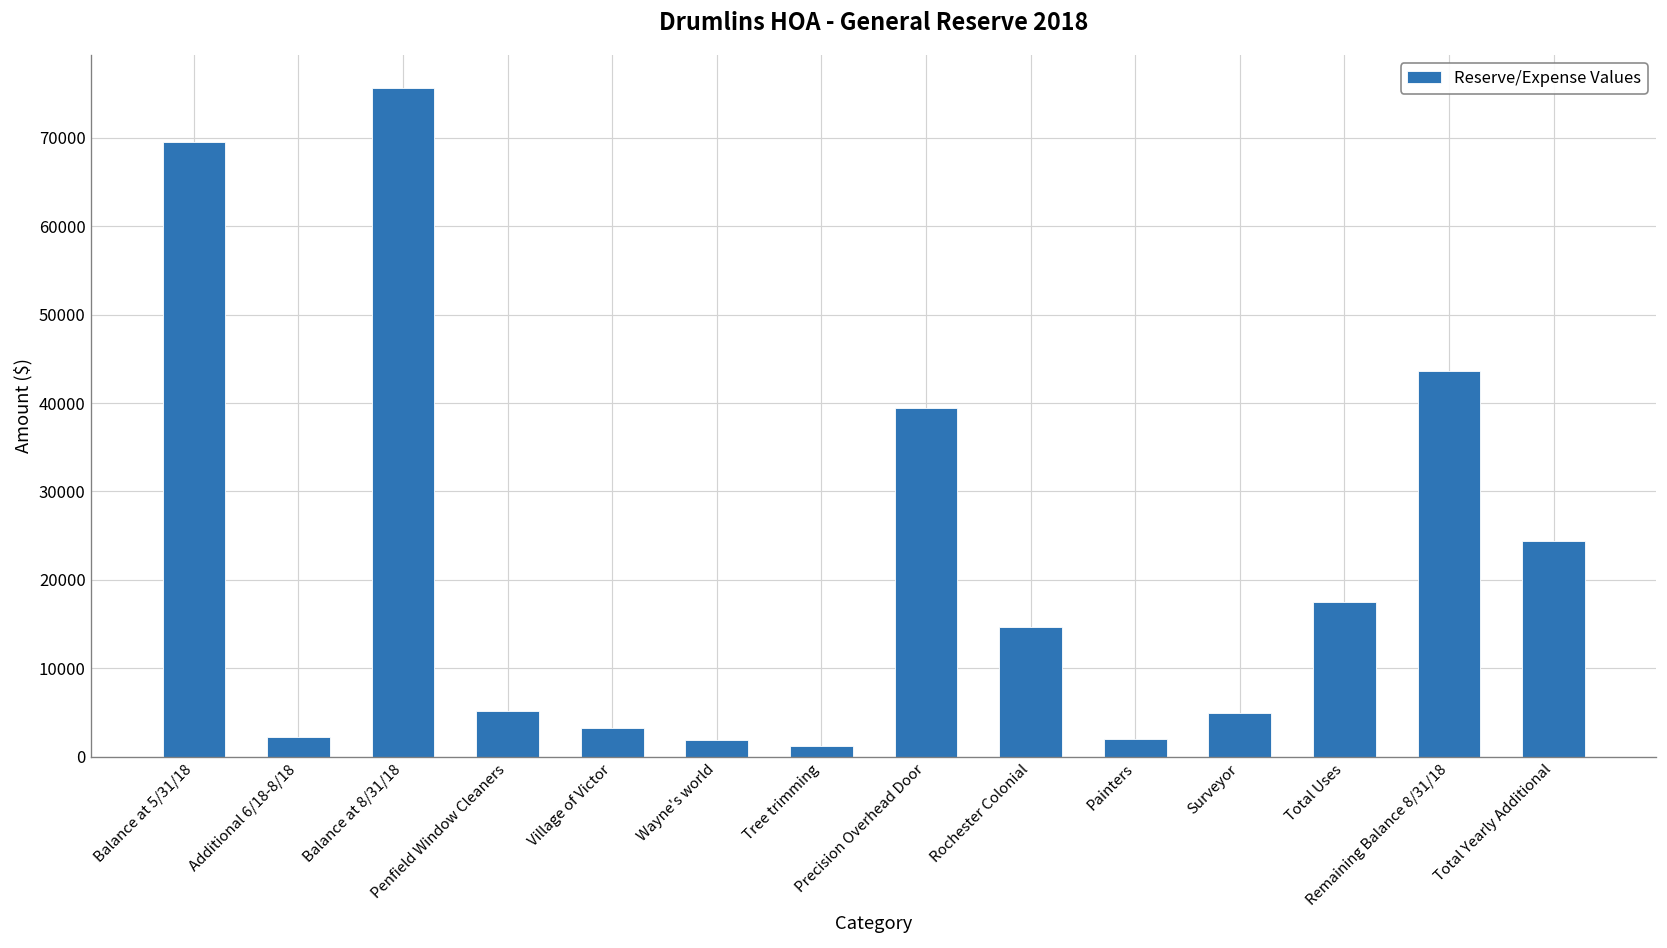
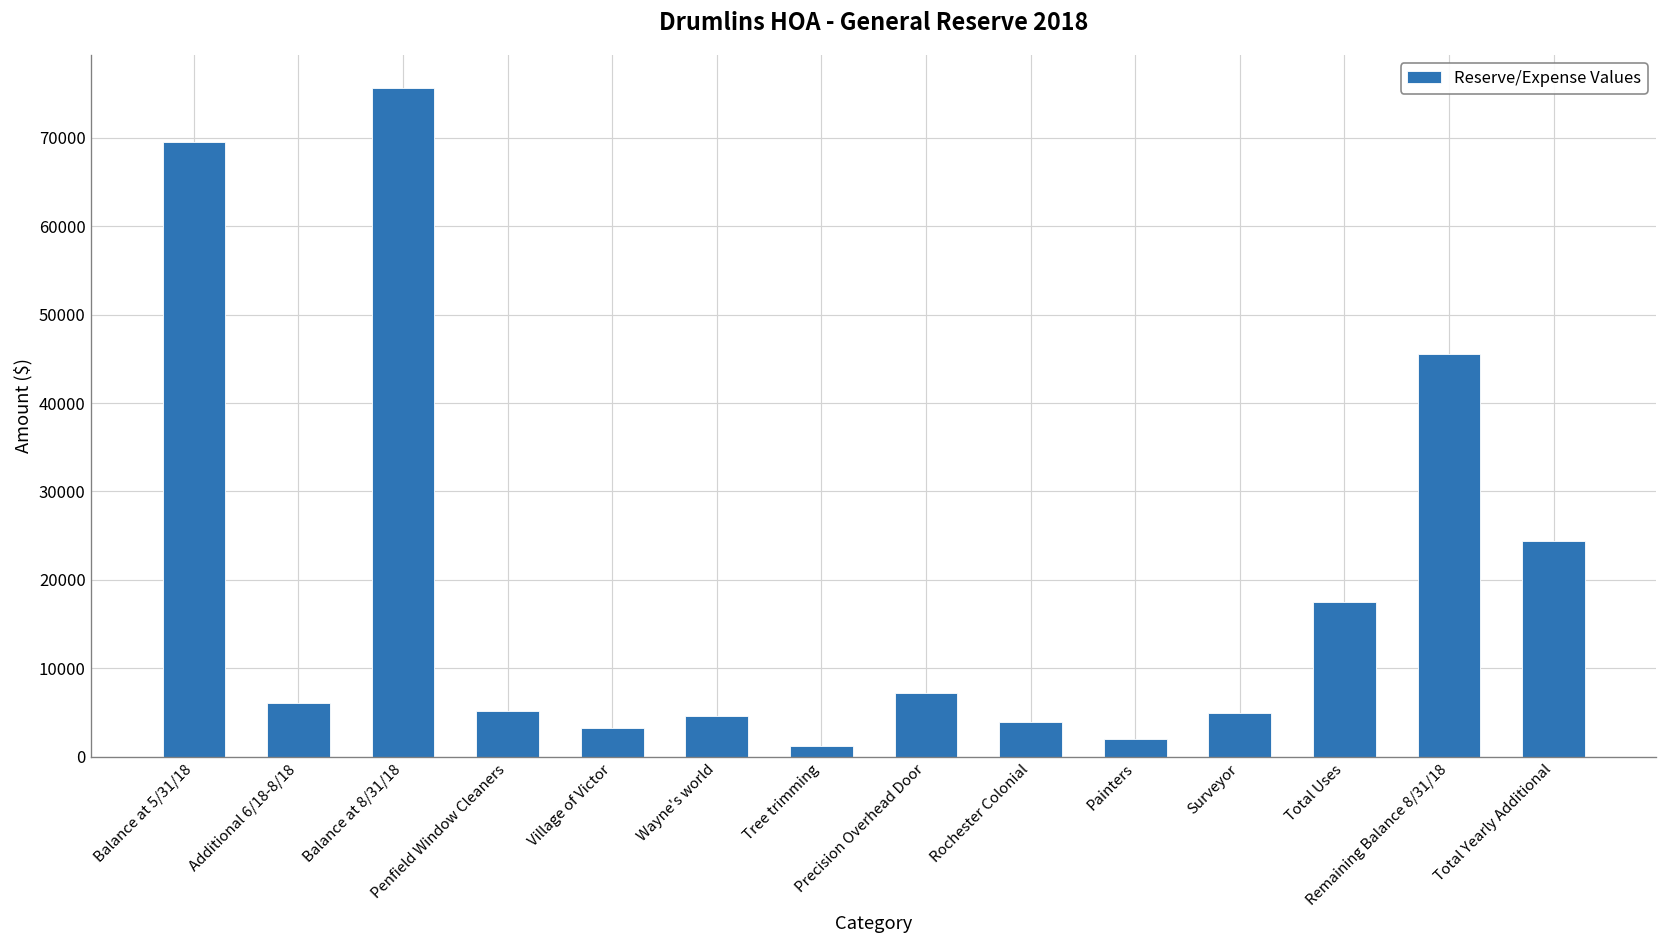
Additional 6/18-8/18: 2000 -> 6000
Wayne's world: 2000 -> 5000
Precision Overhead Door: 39000 -> 7000
Rochester Colonial: 15000 -> 4000
Remaining Balance 8/31/18: 44000 -> 46000
